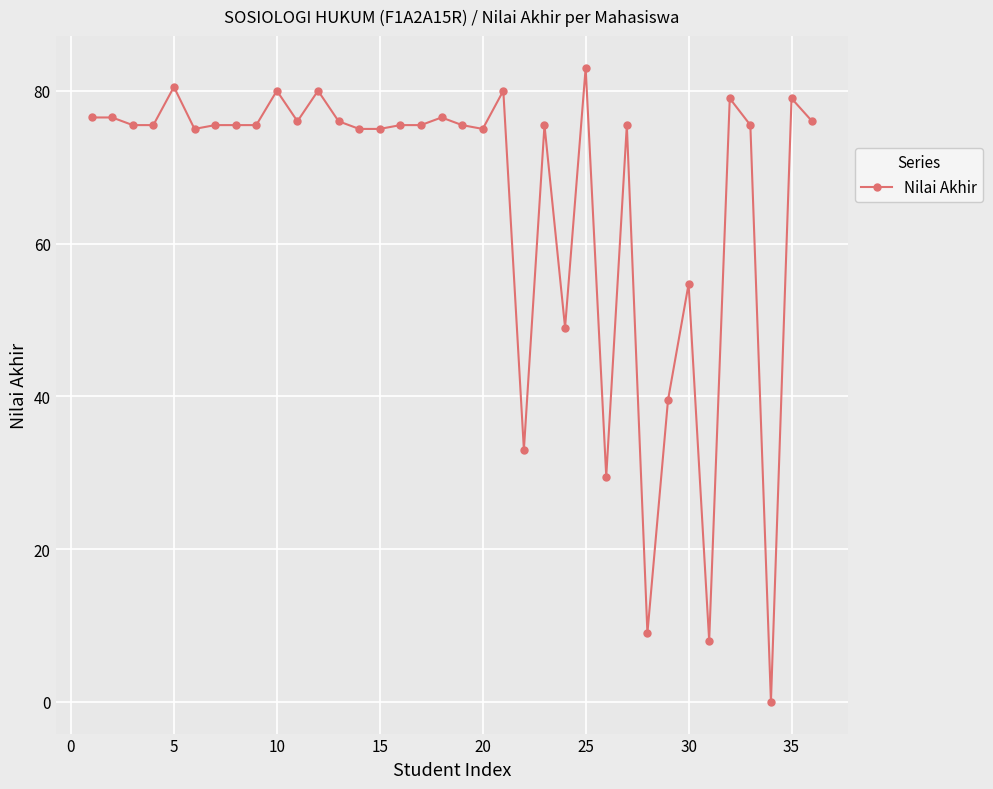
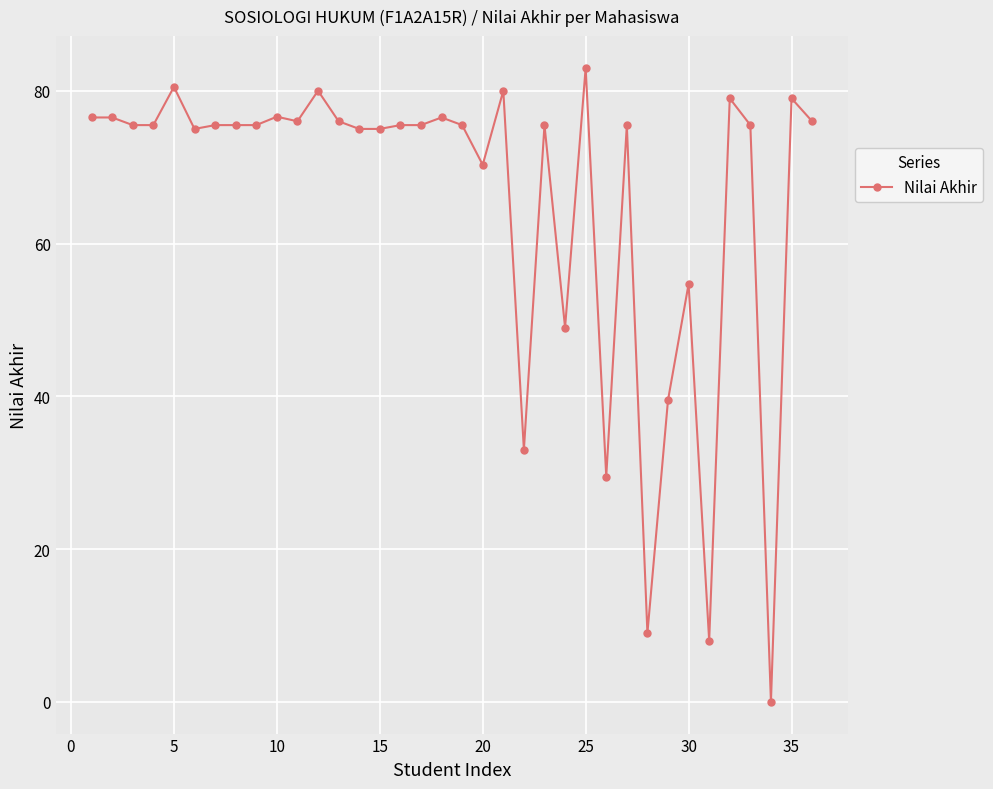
10: 80 -> 77
20: 75 -> 70
